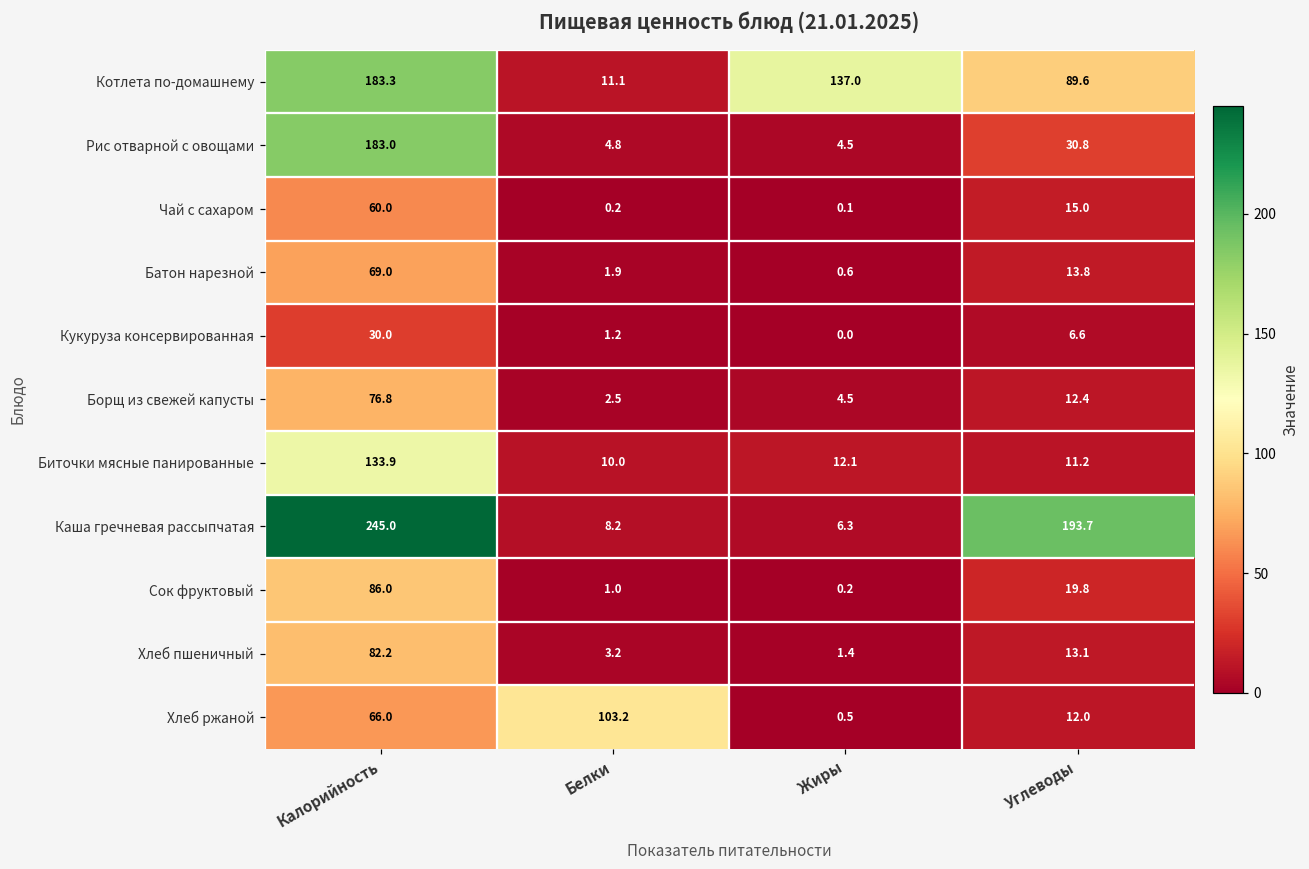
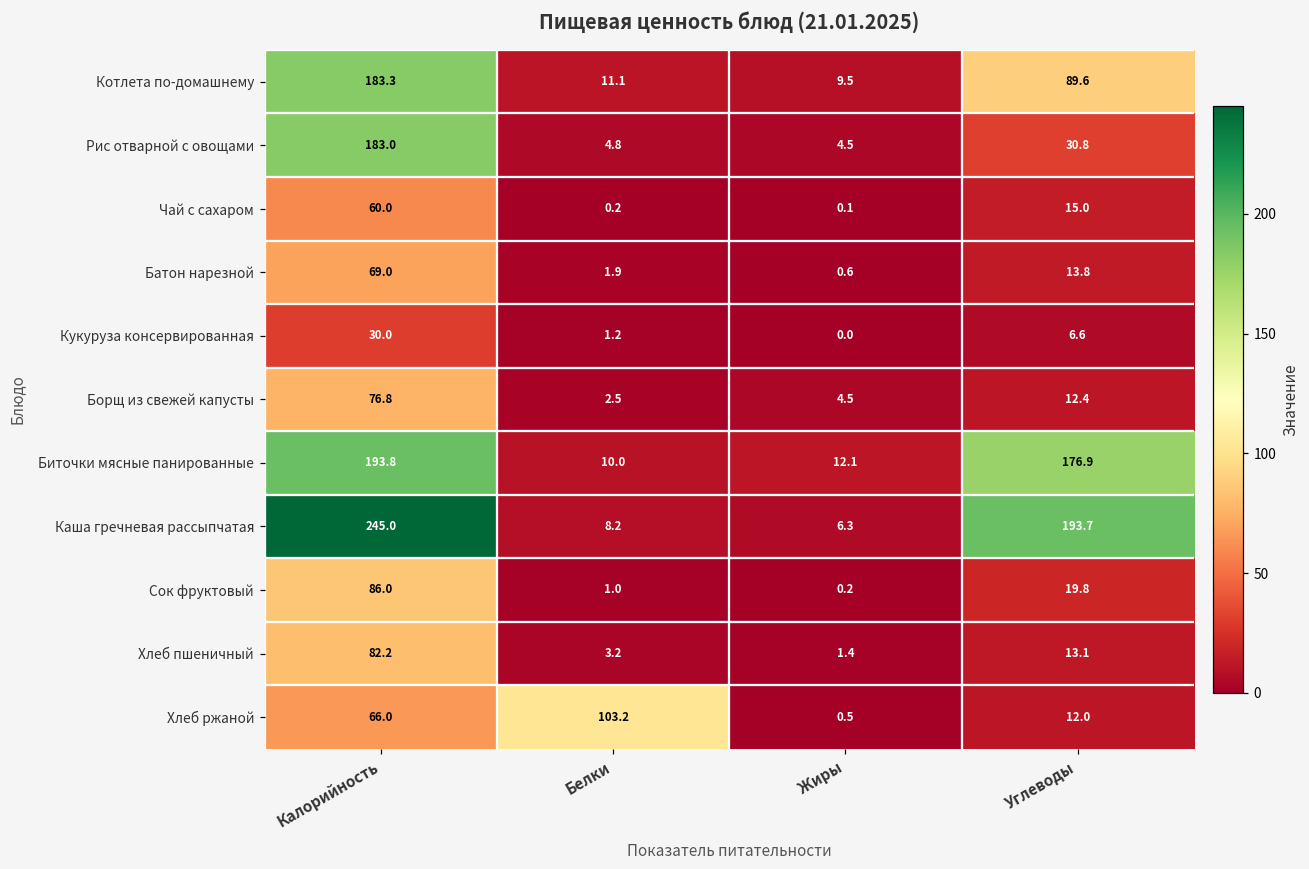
Котлета по-домашнему, Жиры: 137.0 -> 9.5
Биточки мясные панированные, Калорийность: 133.9 -> 193.8
Биточки мясные панированные, Углеводы: 11.2 -> 176.9
